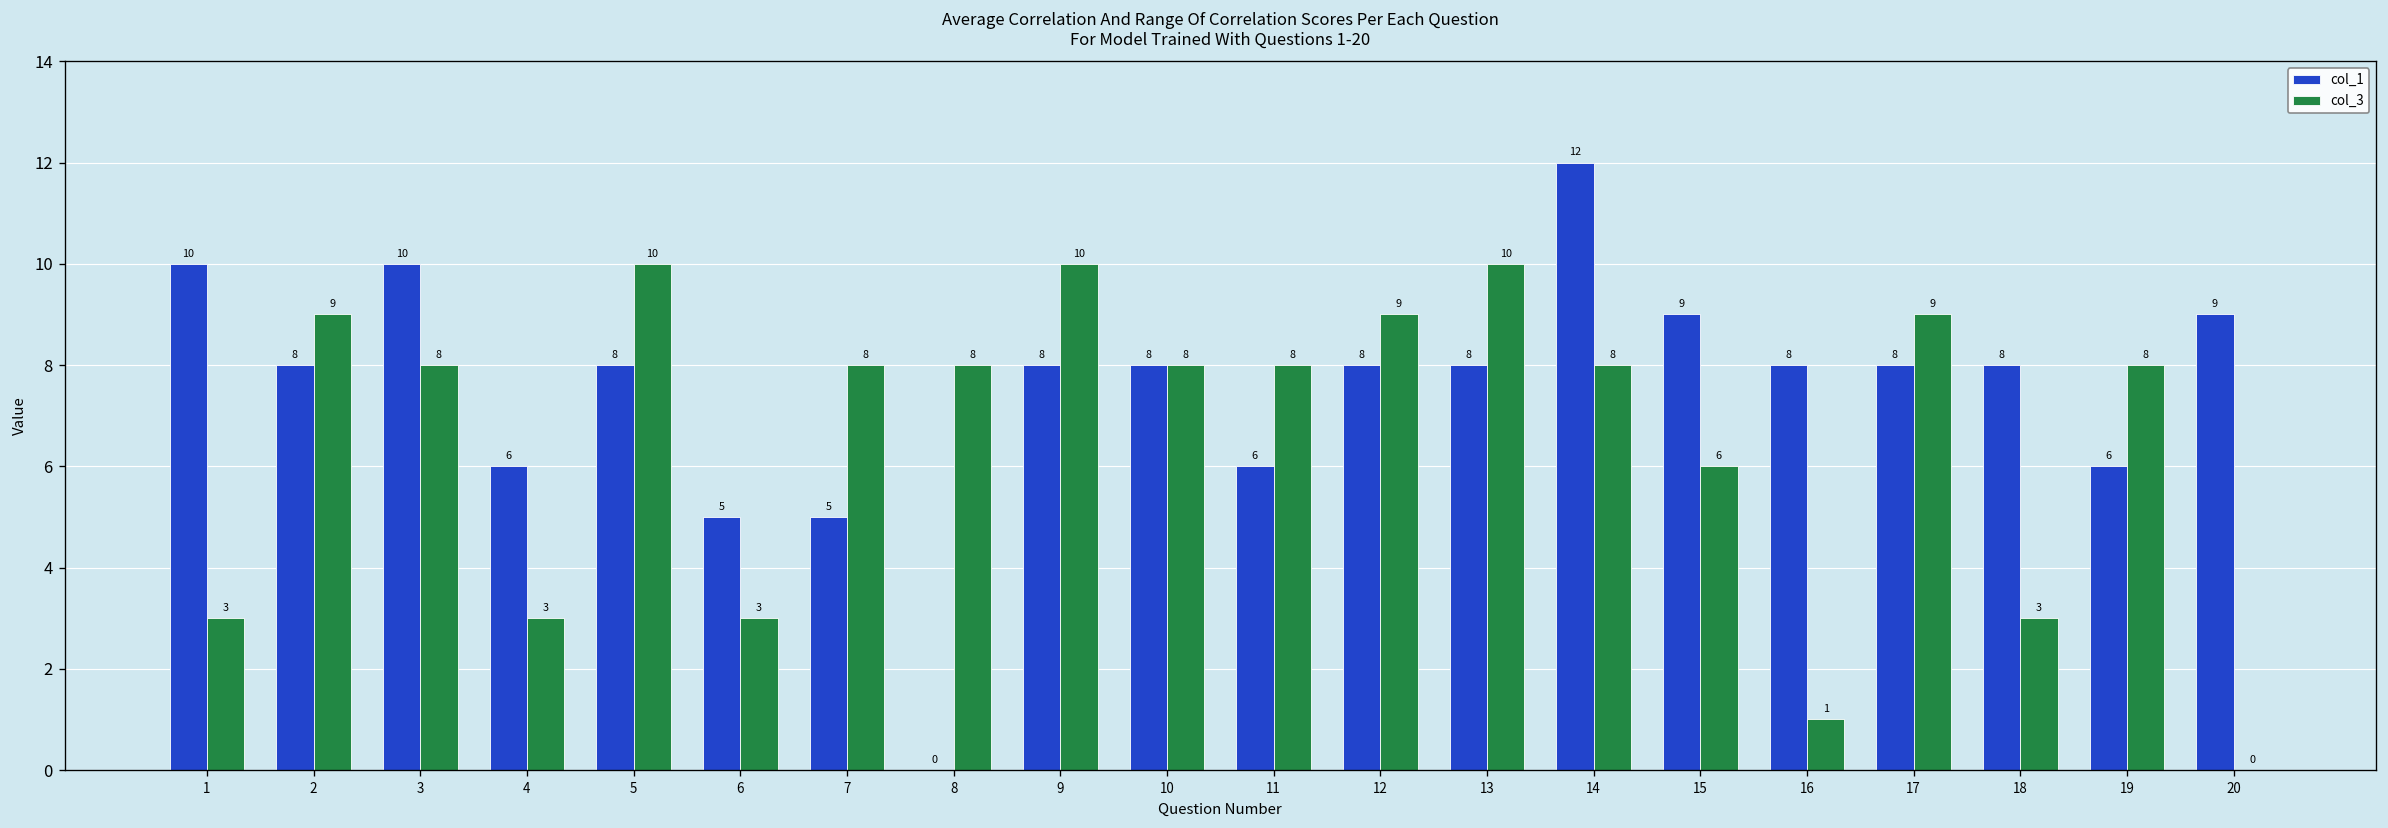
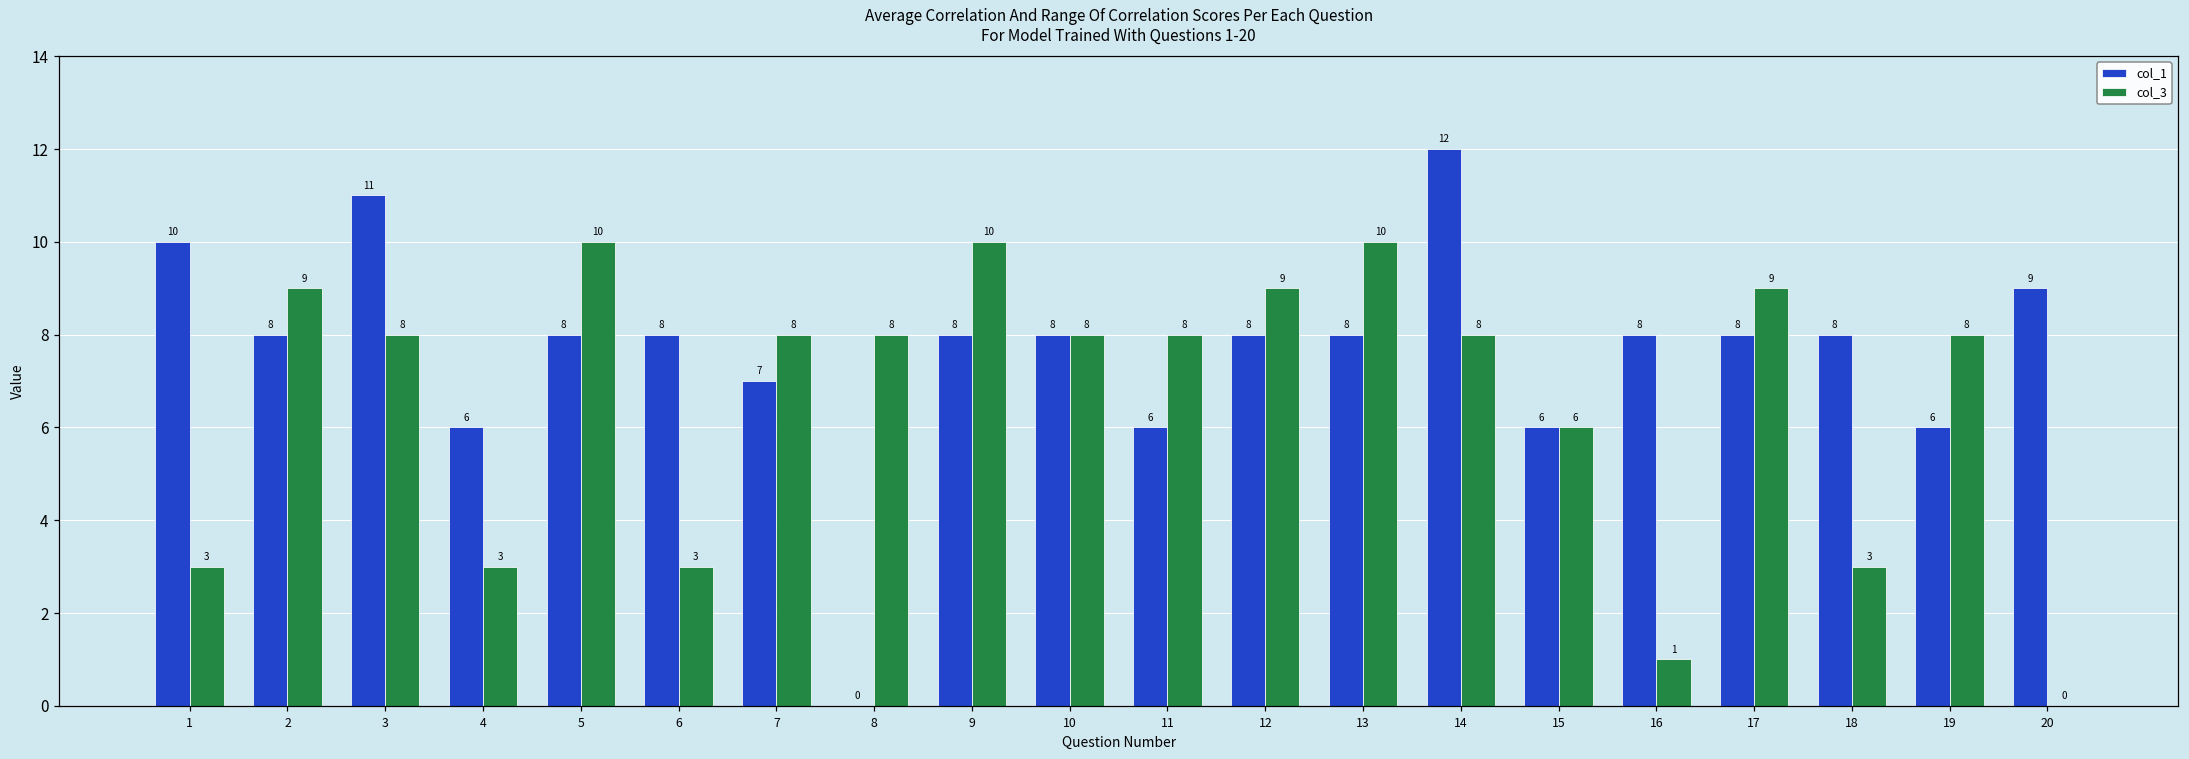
col_1, 3: 10 -> 11
col_1, 6: 5 -> 8
col_1, 7: 5 -> 7
col_1, 15: 9 -> 6
